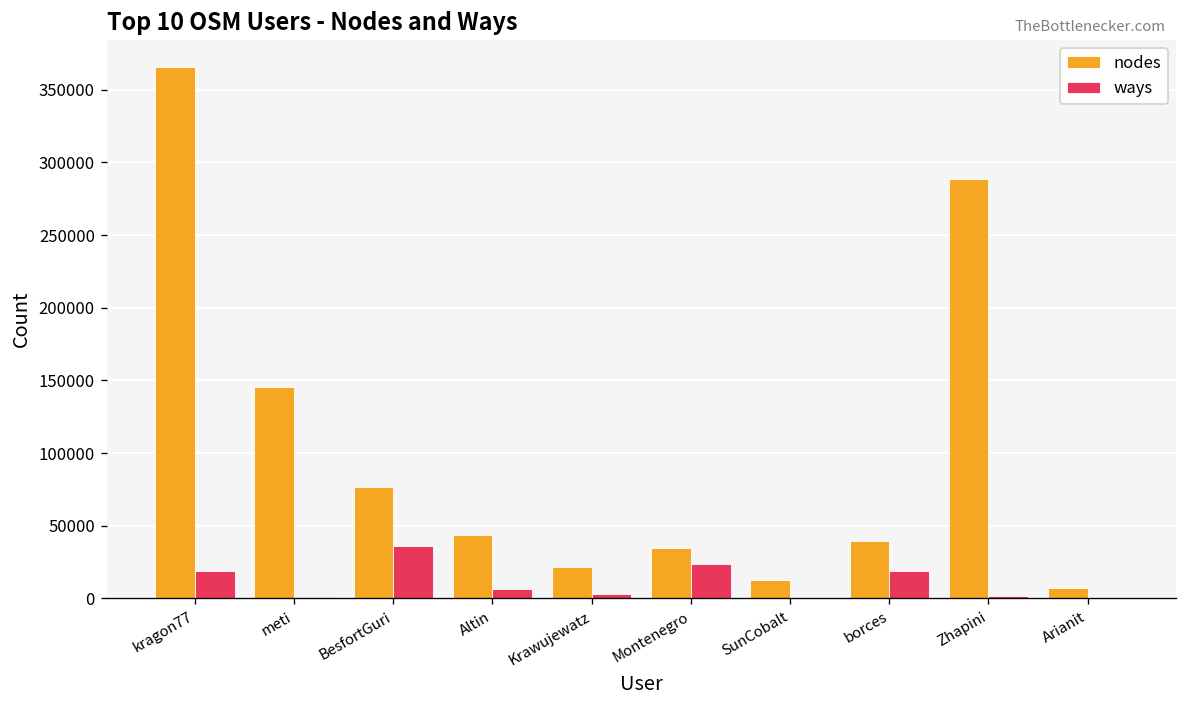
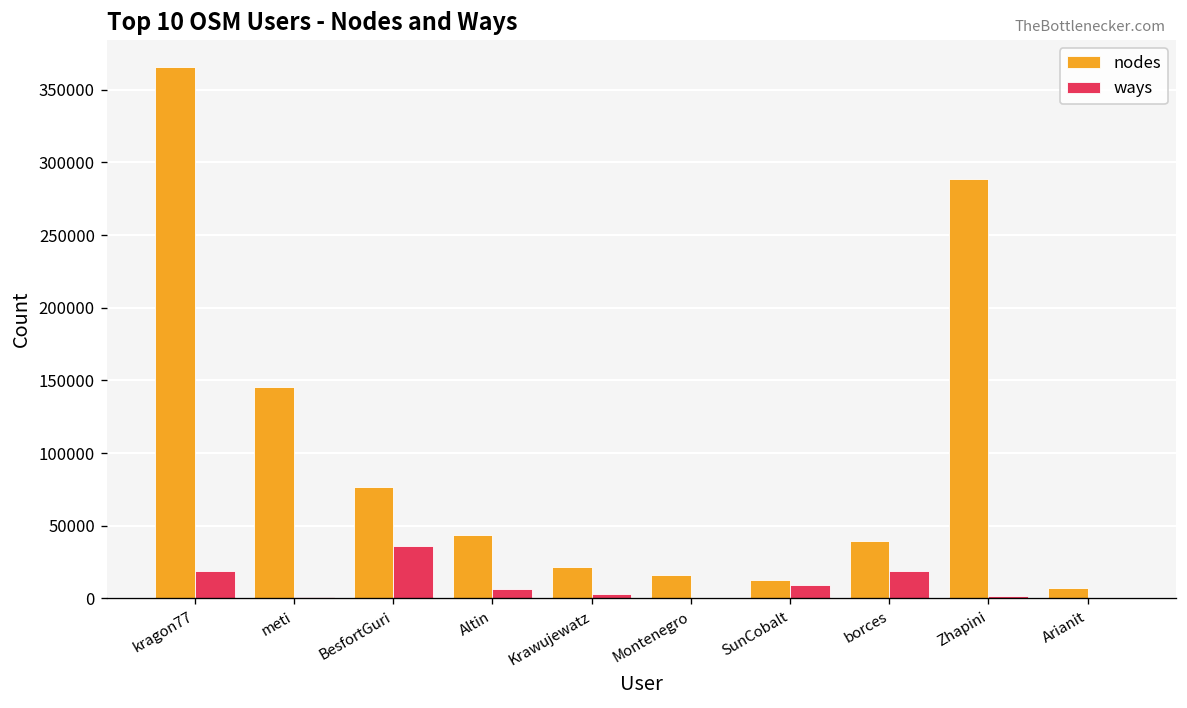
nodes, Montenegro: 35000 -> 16000
ways, Montenegro: 24000 -> 0
ways, SunCobalt: 0 -> 9000
